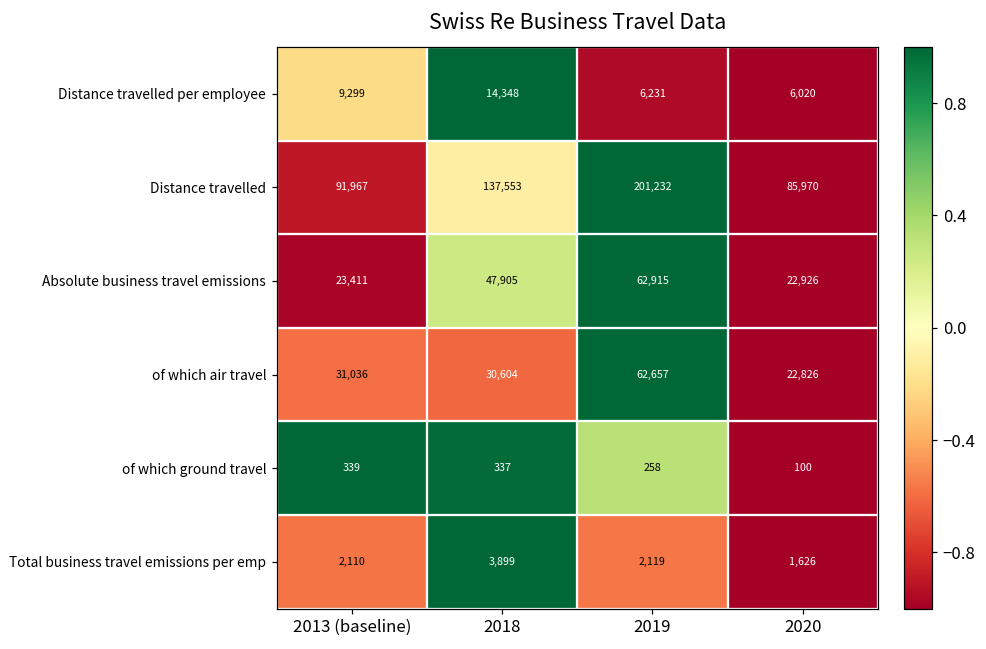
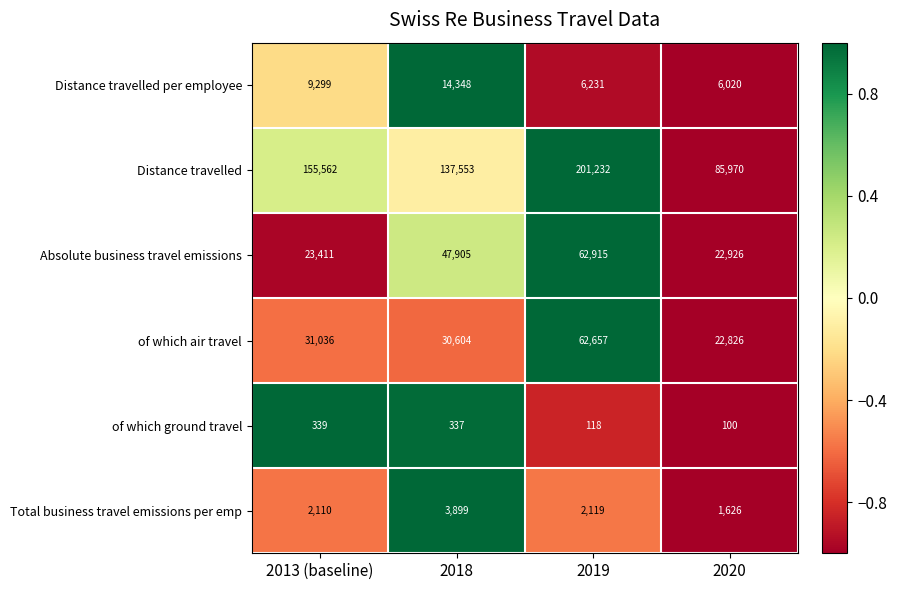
Distance travelled, 2013 (baseline): 91,967 -> 155,562
of which ground travel, 2019: 258 -> 118
